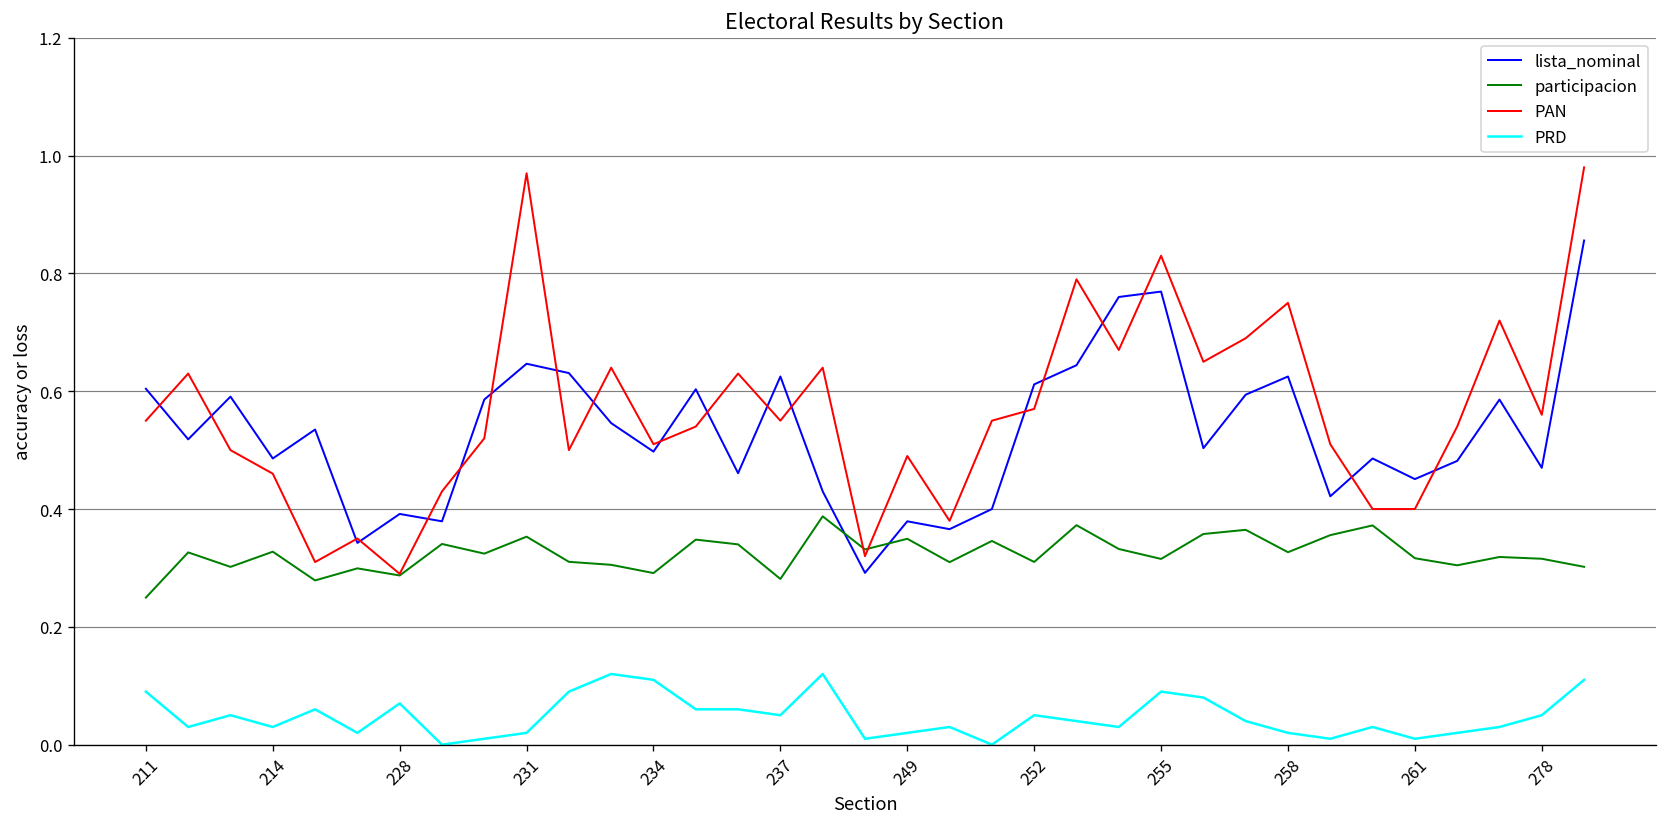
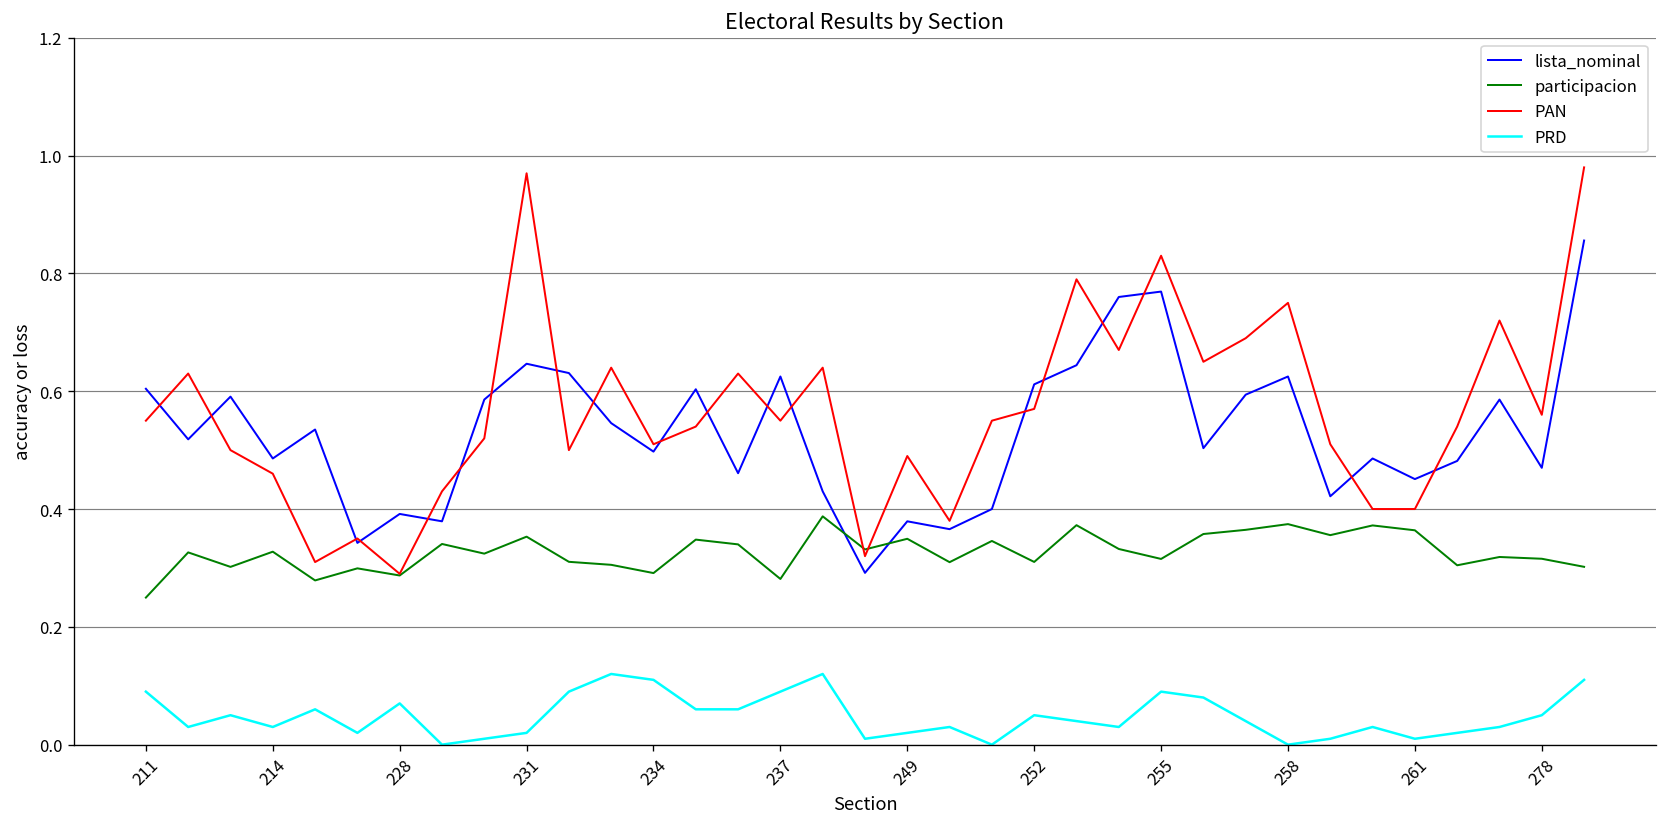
PRD, 237: 0.05 -> 0.09
participacion, 258: 0.33 -> 0.37
PRD, 258: 0.02 -> 0.00
participacion, 261: 0.32 -> 0.36
